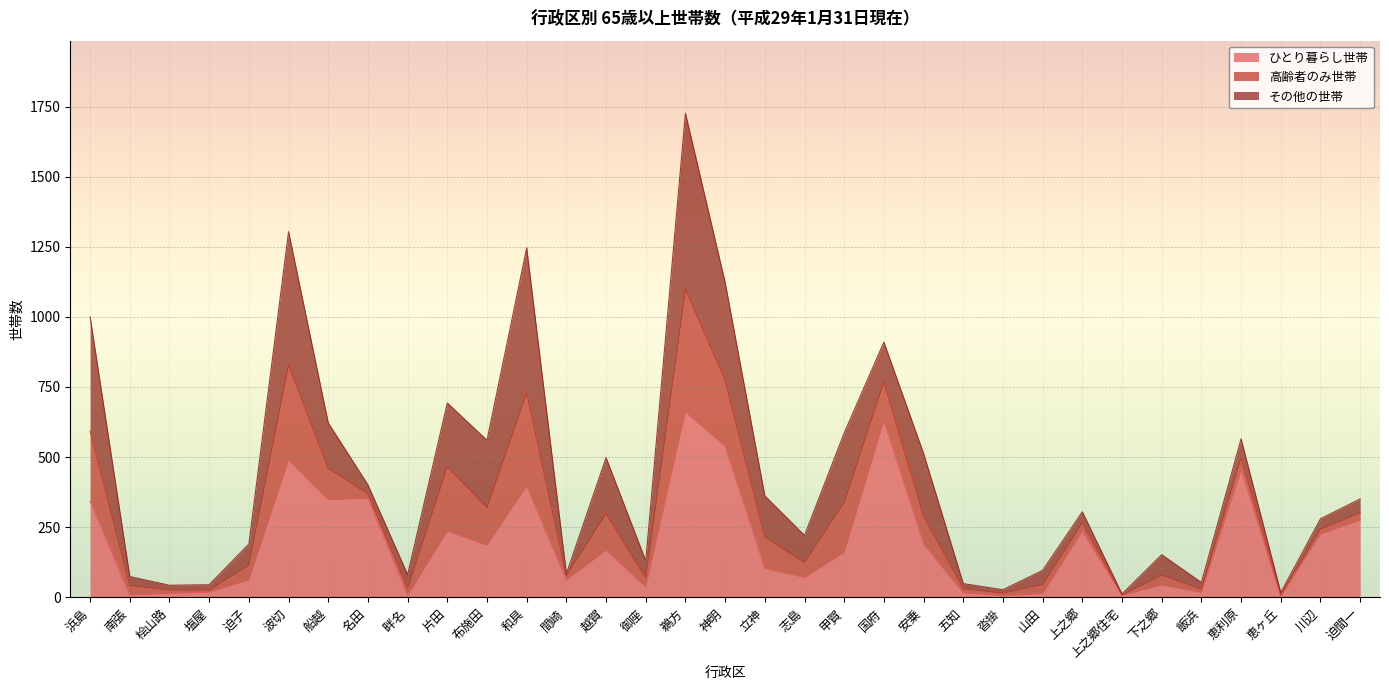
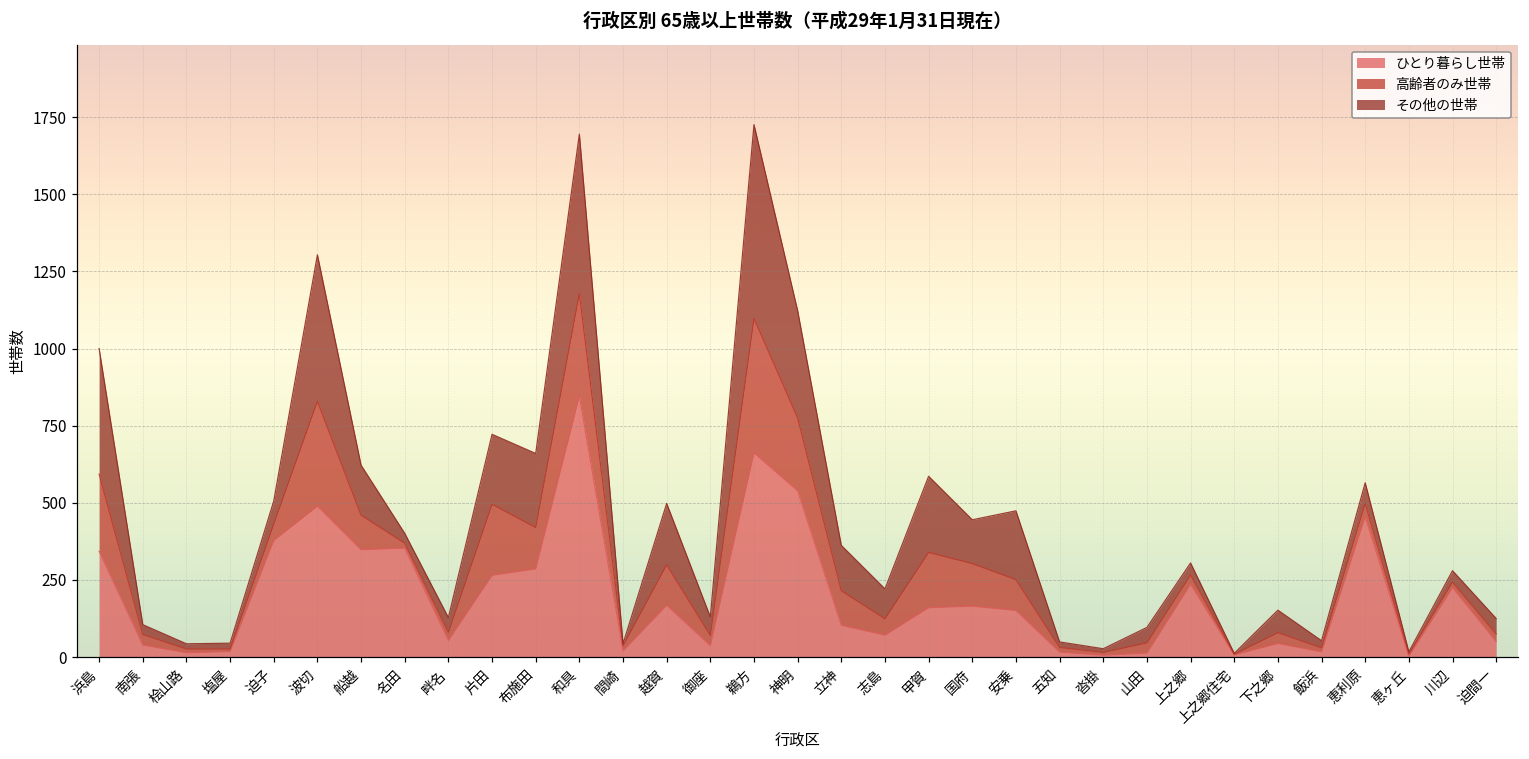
ひとり暮らし世帯, 南張: 10 -> 40
ひとり暮らし世帯, 迫子: 60 -> 380
ひとり暮らし世帯, 畔名: 10 -> 50
ひとり暮らし世帯, 片田: 240 -> 270
ひとり暮らし世帯, 布施田: 190 -> 290
ひとり暮らし世帯, 和具: 400 -> 850
ひとり暮らし世帯, 間崎: 60 -> 20
ひとり暮らし世帯, 国府: 630 -> 170
ひとり暮らし世帯, 安乗: 190 -> 150
ひとり暮らし世帯, 迫間一: 280 -> 50
